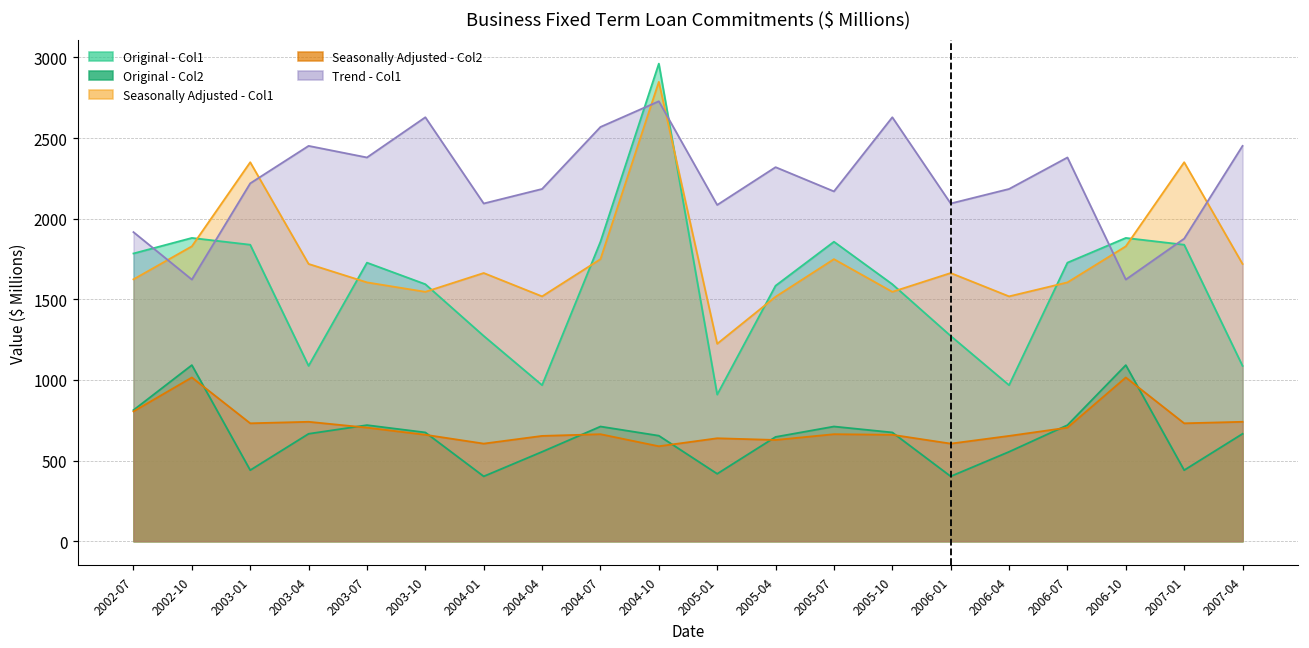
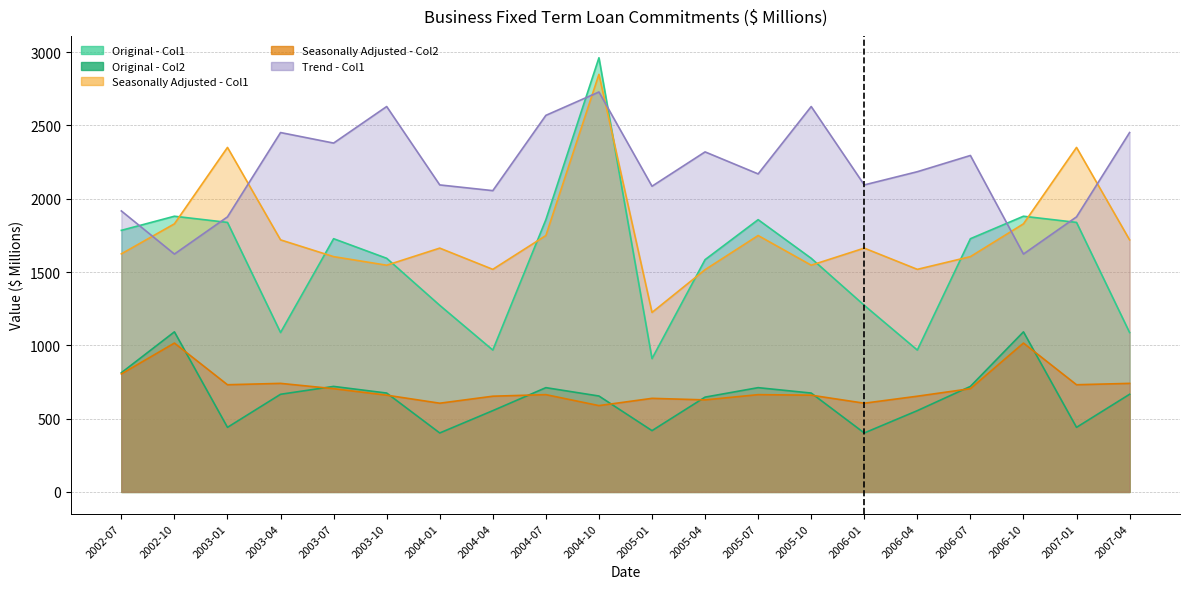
Trend - Col1, 2003-01: 2220 -> 1880
Trend - Col1, 2004-04: 2180 -> 2060
Trend - Col1, 2006-07: 2380 -> 2300
